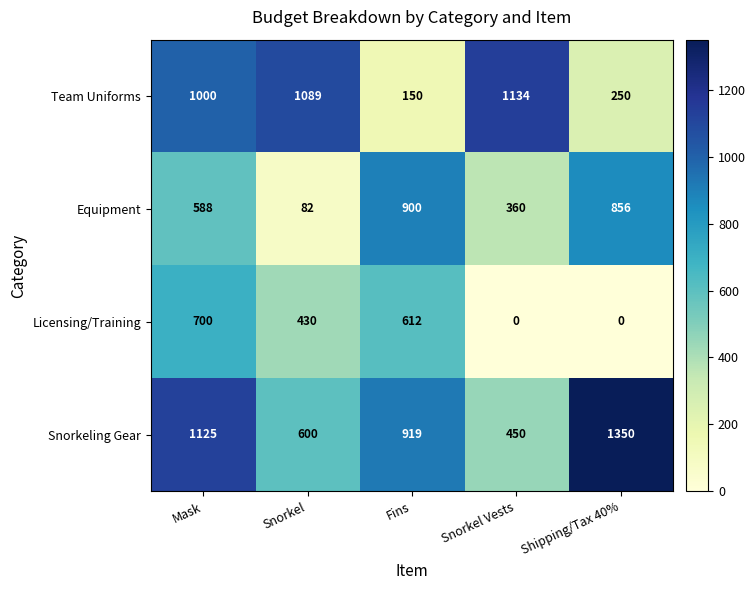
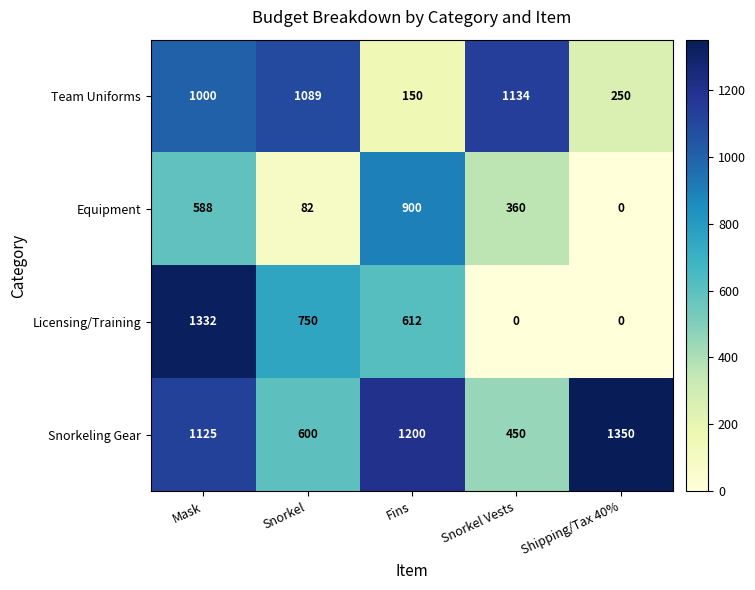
Equipment, Shipping/Tax 40%: 856 -> 0
Licensing/Training, Mask: 700 -> 1332
Licensing/Training, Snorkel: 430 -> 750
Snorkeling Gear, Fins: 919 -> 1200
